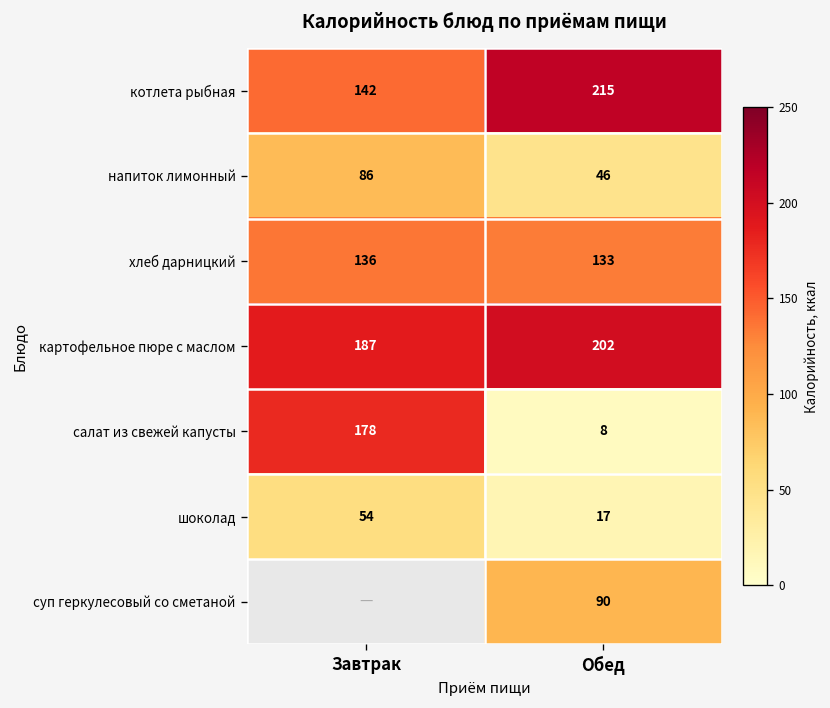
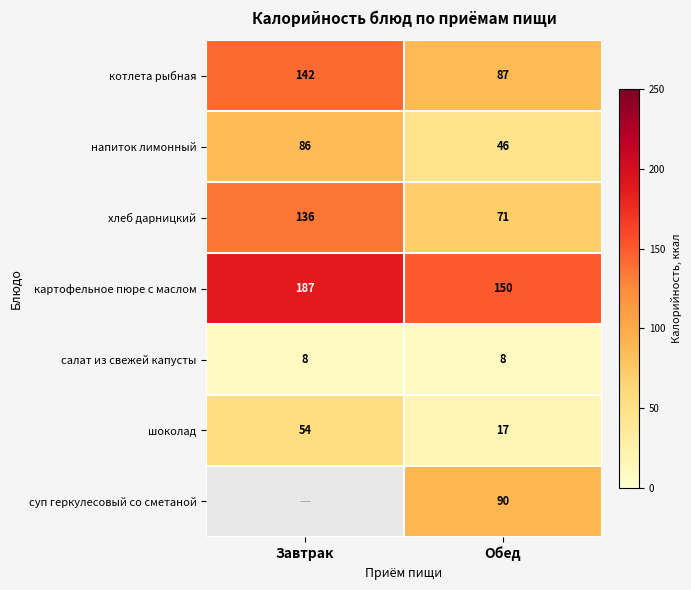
котлета рыбная, Обед: 215 -> 87
хлеб дарницкий, Обед: 133 -> 71
картофельное пюре с маслом, Обед: 202 -> 150
салат из свежей капусты, Завтрак: 178 -> 8
